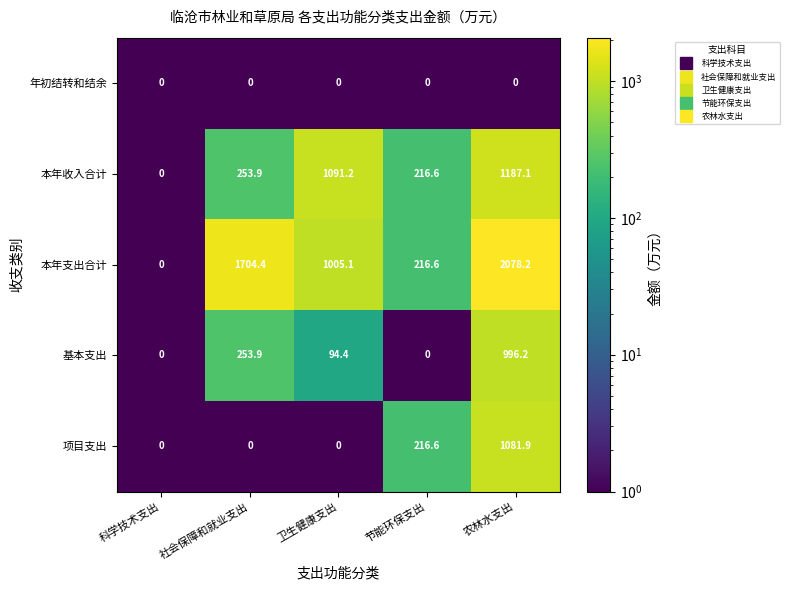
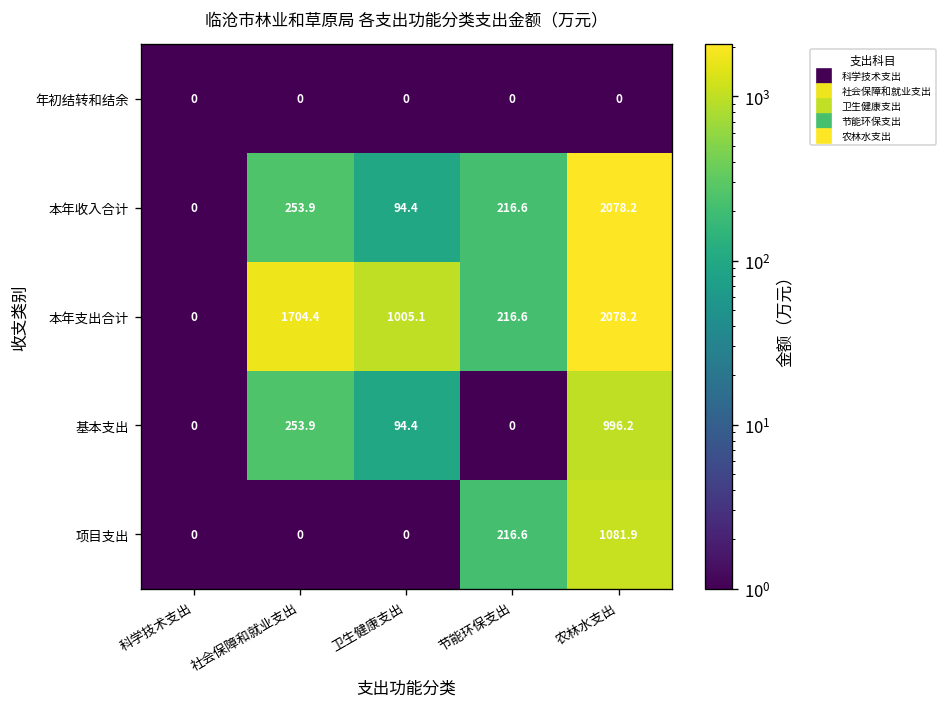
本年收入合计, 卫生健康支出: 1091.2 -> 94.4
本年收入合计, 农林水支出: 1187.1 -> 2078.2
